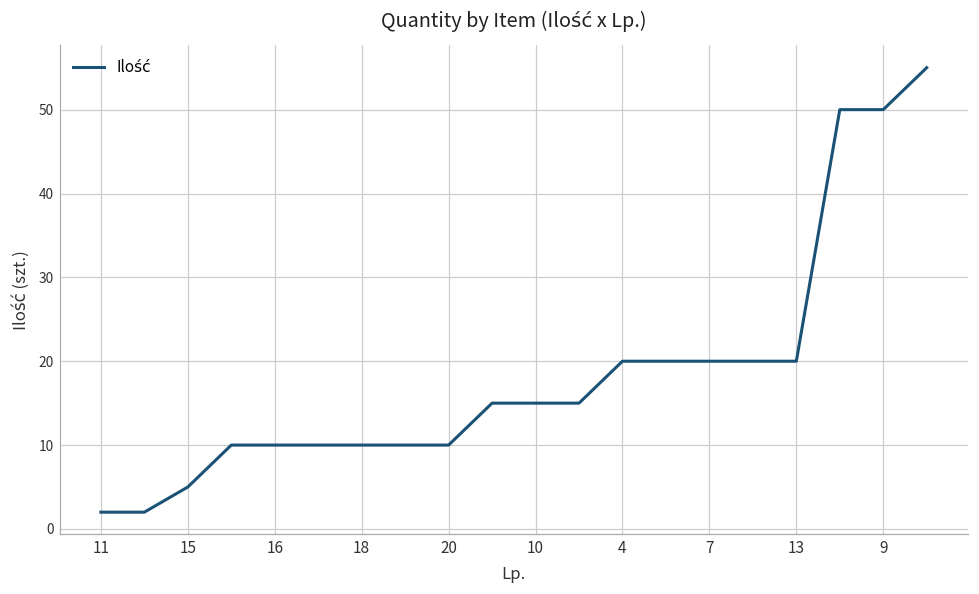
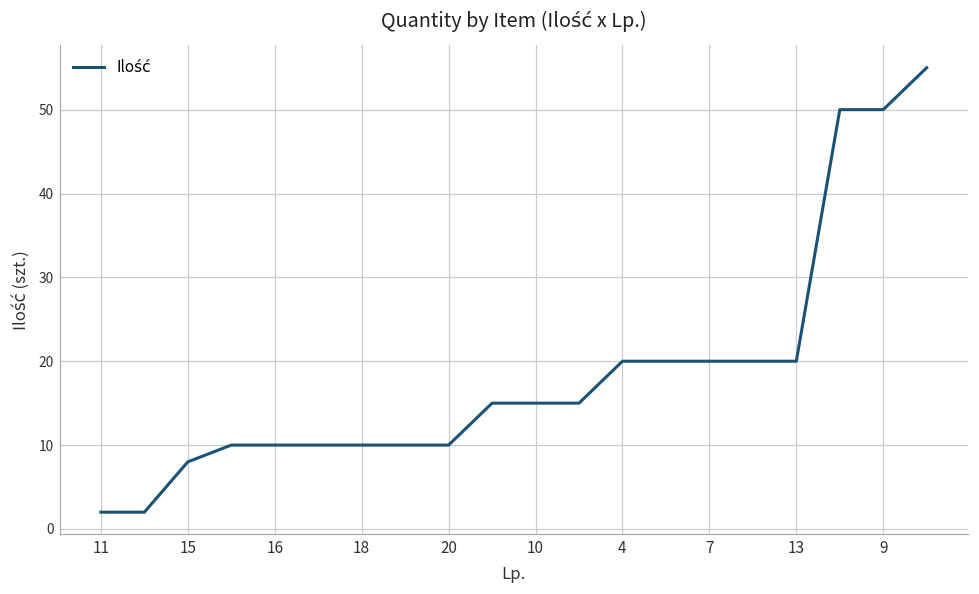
15: 5 -> 8
